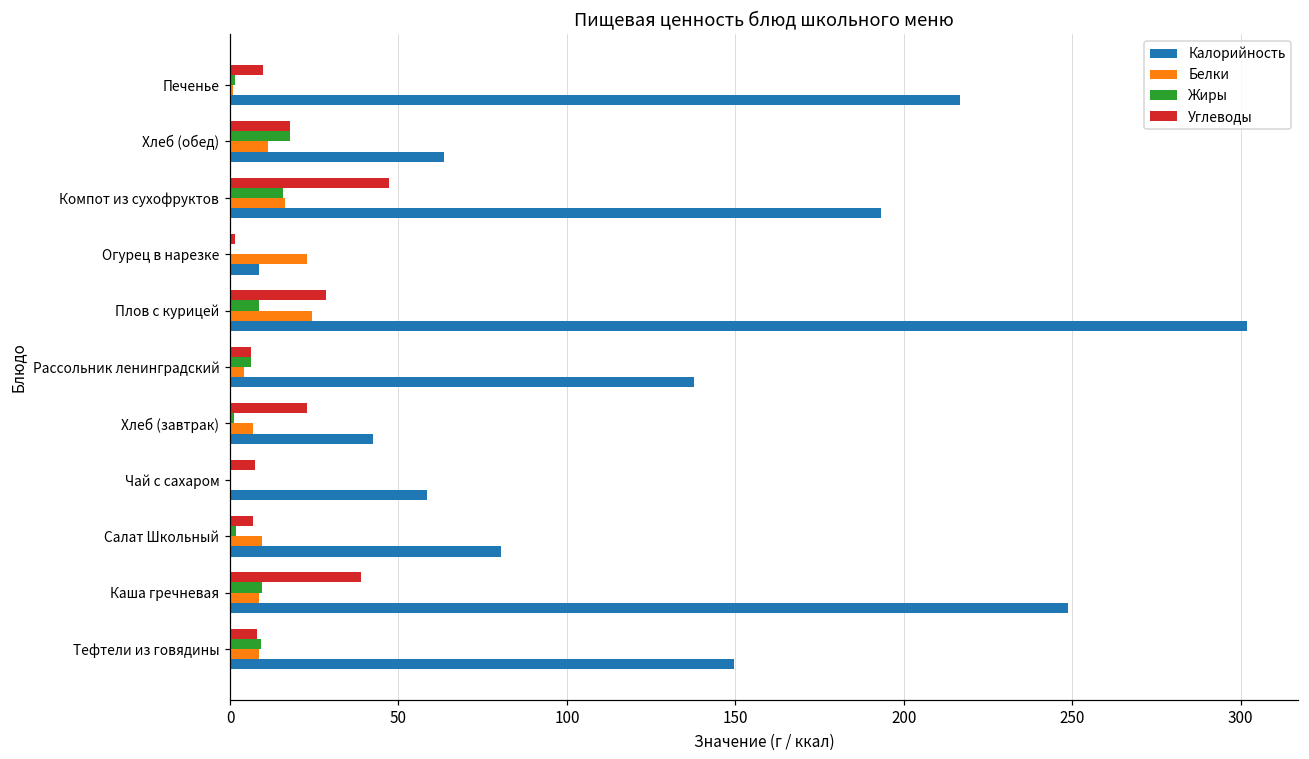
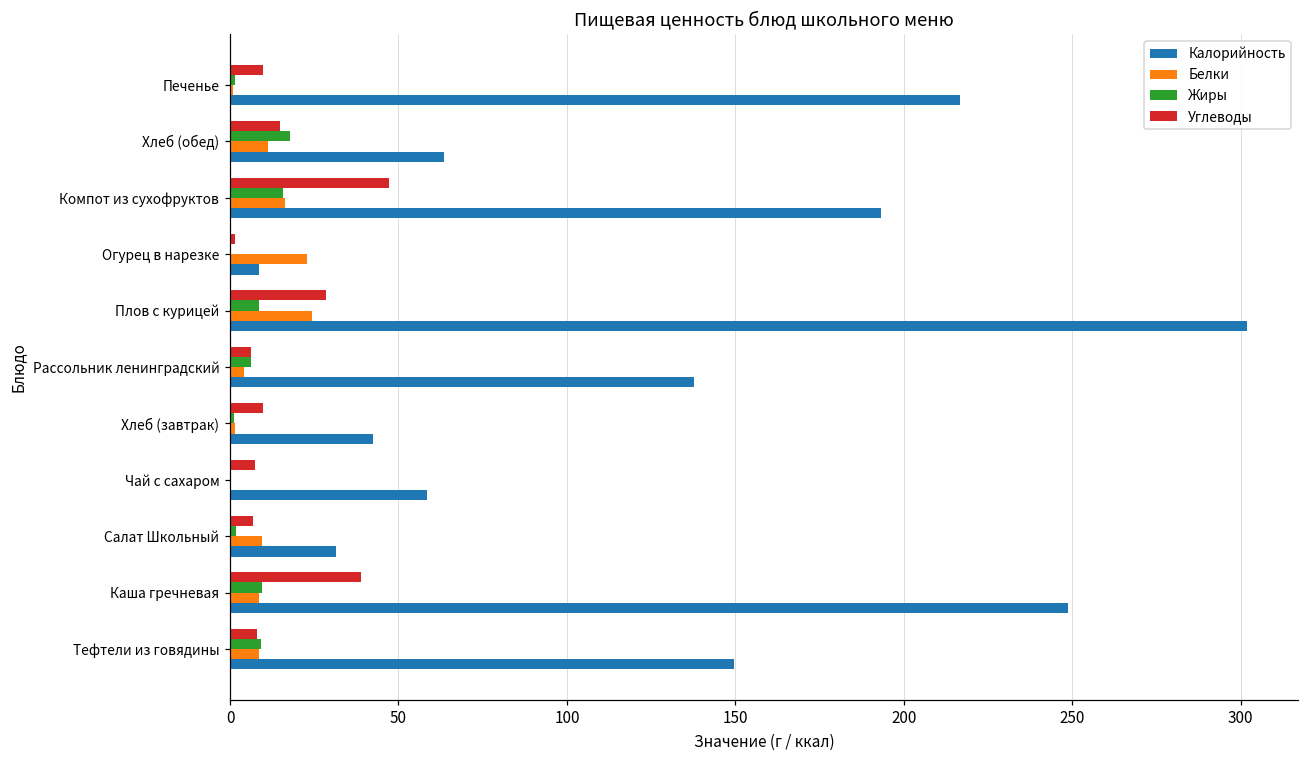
Углеводы, Хлеб (обед): 18 -> 15
Углеводы, Хлеб (завтрак): 23 -> 10
Белки, Хлеб (завтрак): 7 -> 2
Калорийность, Салат Школьный: 80 -> 32
